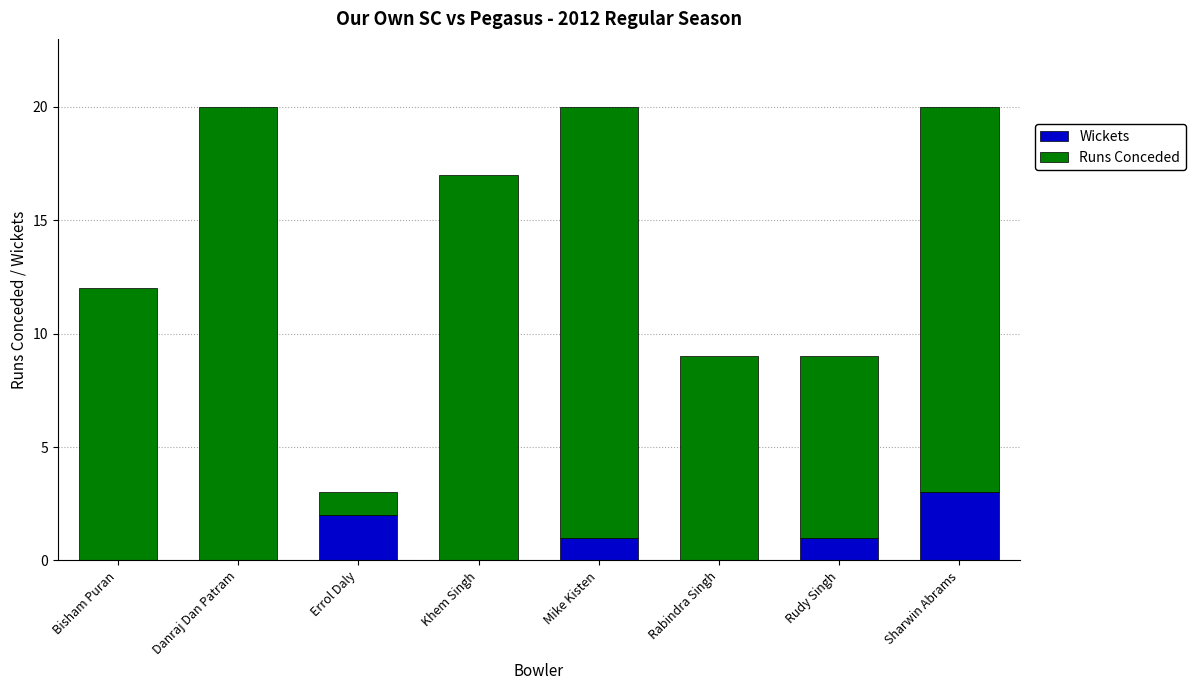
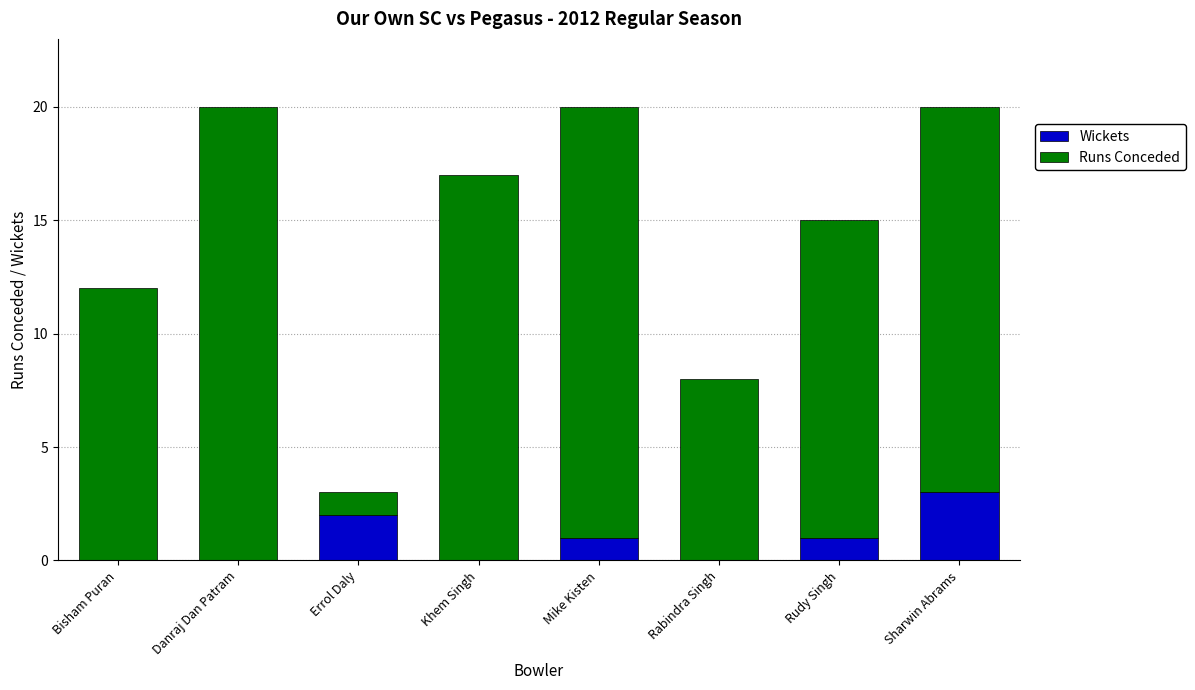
Runs Conceded, Rabindra Singh: 9 -> 8
Runs Conceded, Rudy Singh: 8 -> 14
